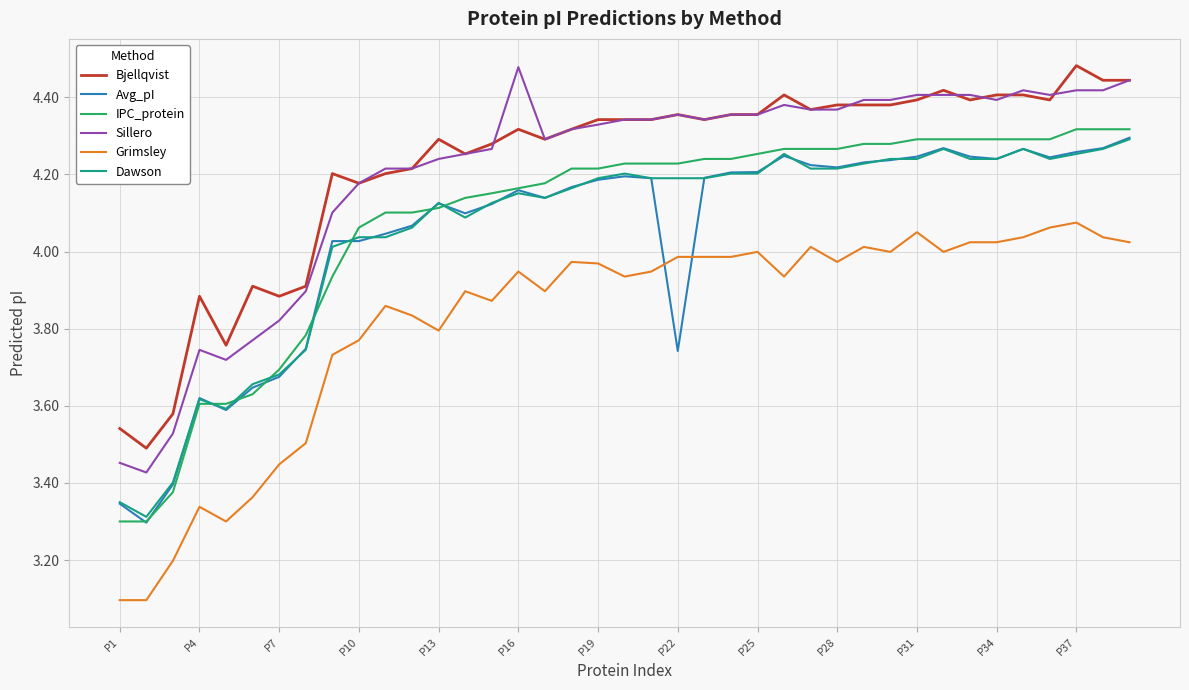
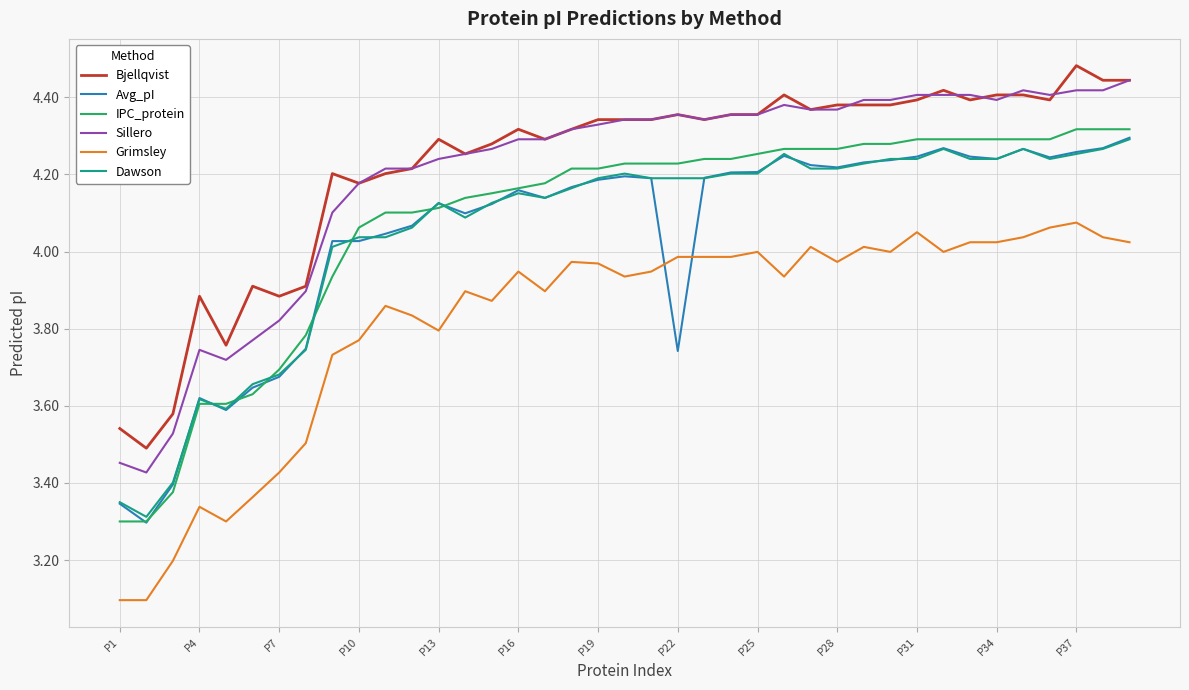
Grimsley, P7: 3.45 -> 3.43
Sillero, P16: 4.48 -> 4.29
